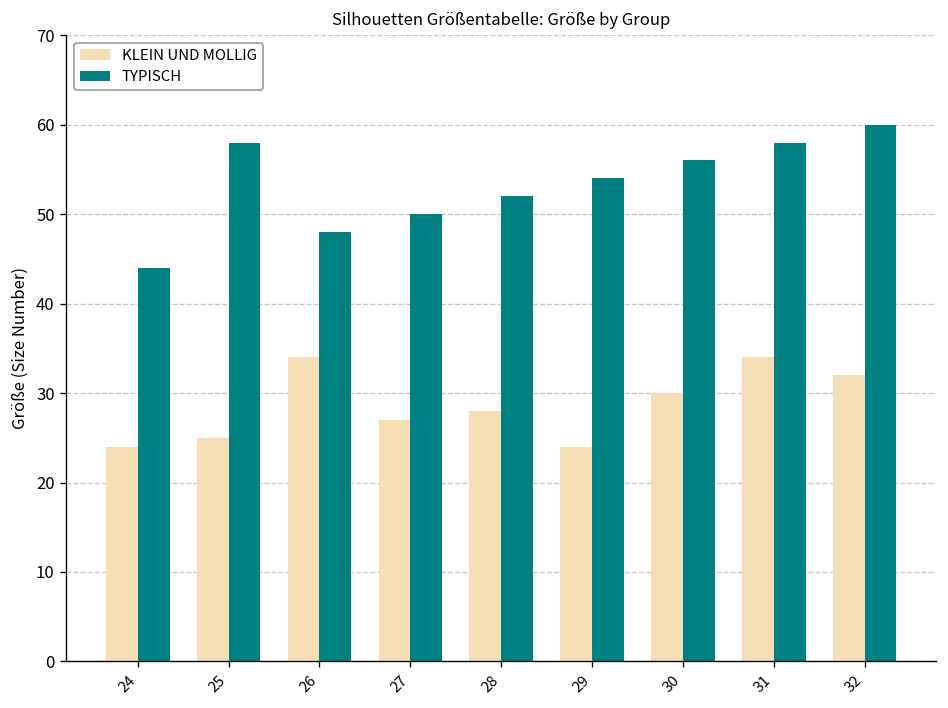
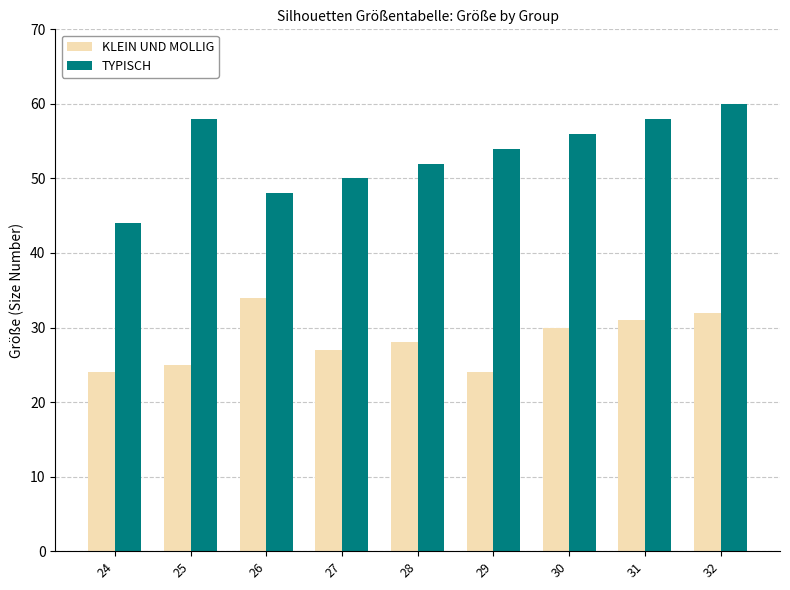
KLEIN UND MOLLIG, 31: 34 -> 31
